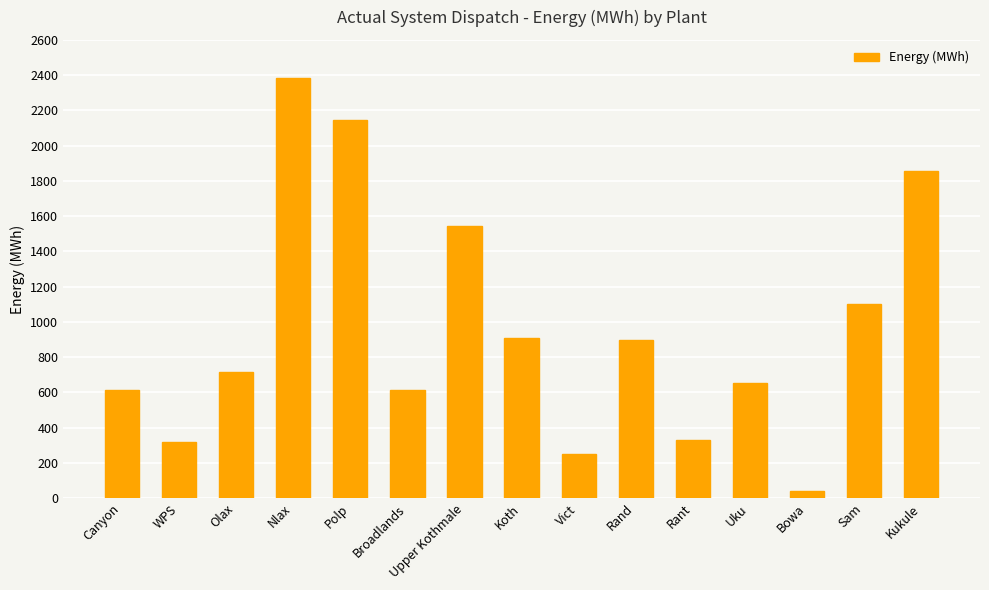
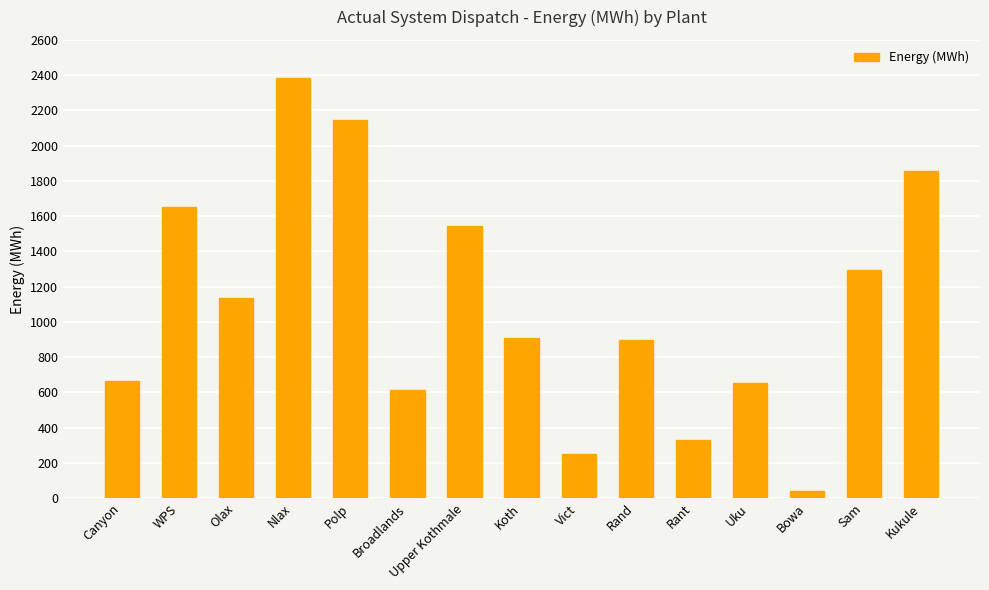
Canyon: 620 -> 660
WPS: 320 -> 1650
Olax: 720 -> 1140
Sam: 1100 -> 1300
